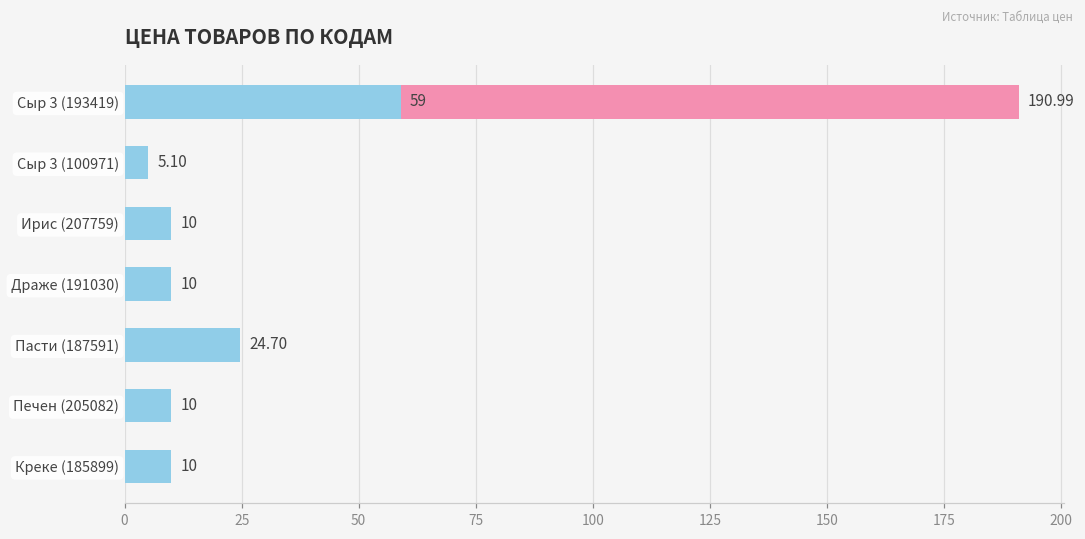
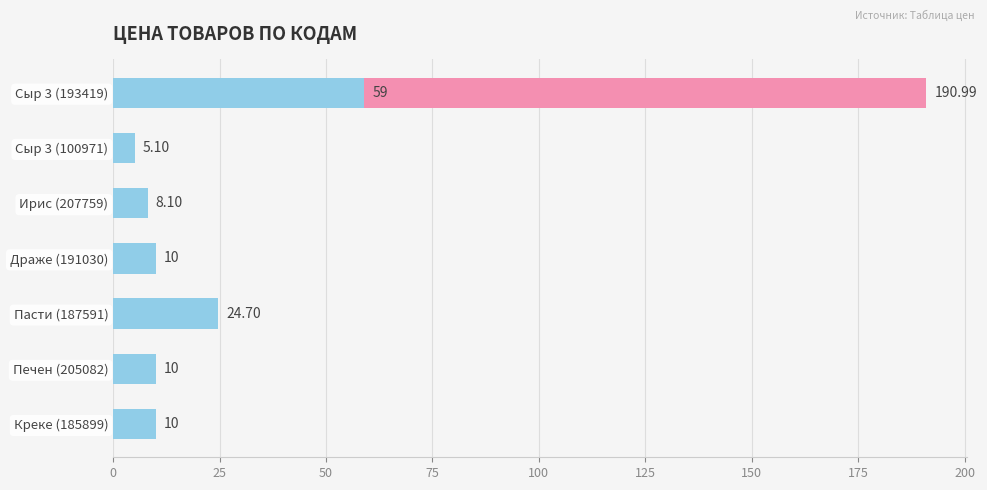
Ирис (207759): 10 -> 8.10
